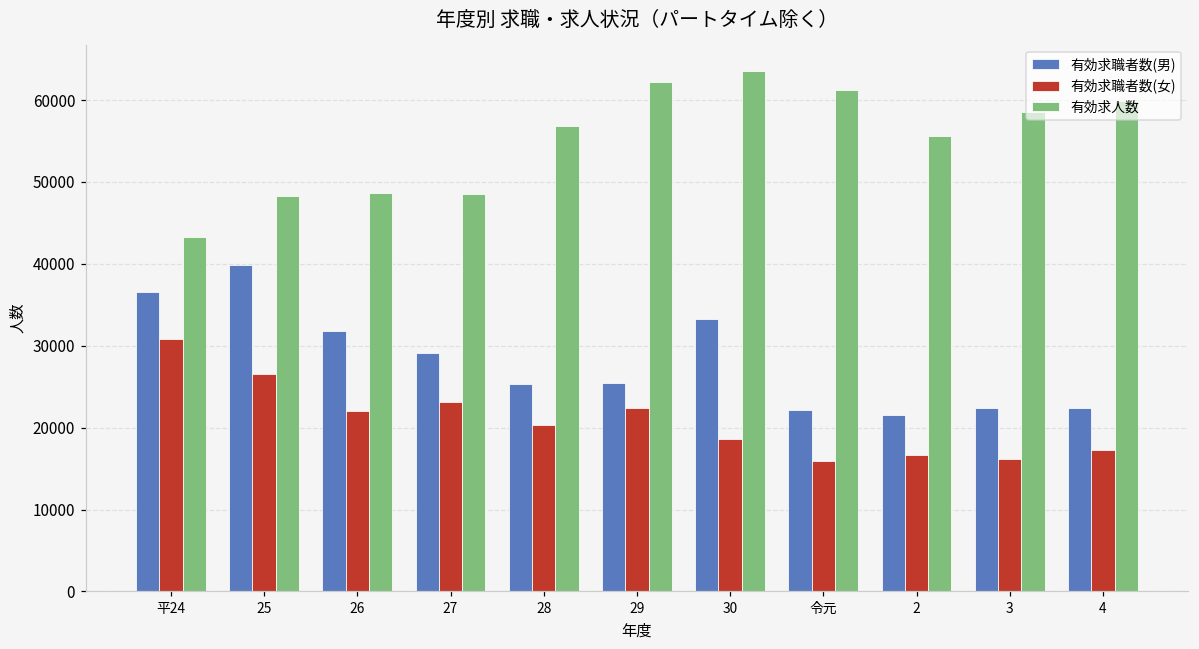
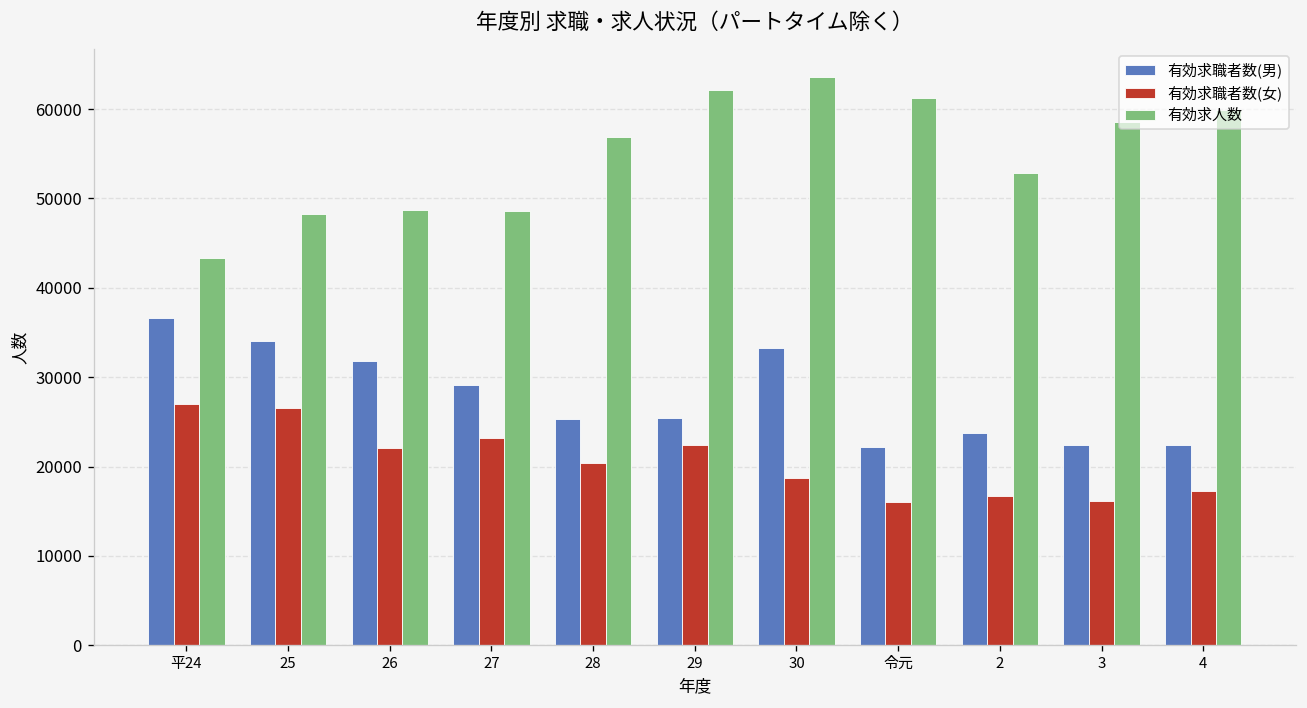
有効求職者数(女), 平24: 31000 -> 27000
有効求職者数(男), 25: 40000 -> 34000
有効求職者数(男), 2: 22000 -> 24000
有効求人数, 2: 56000 -> 53000
